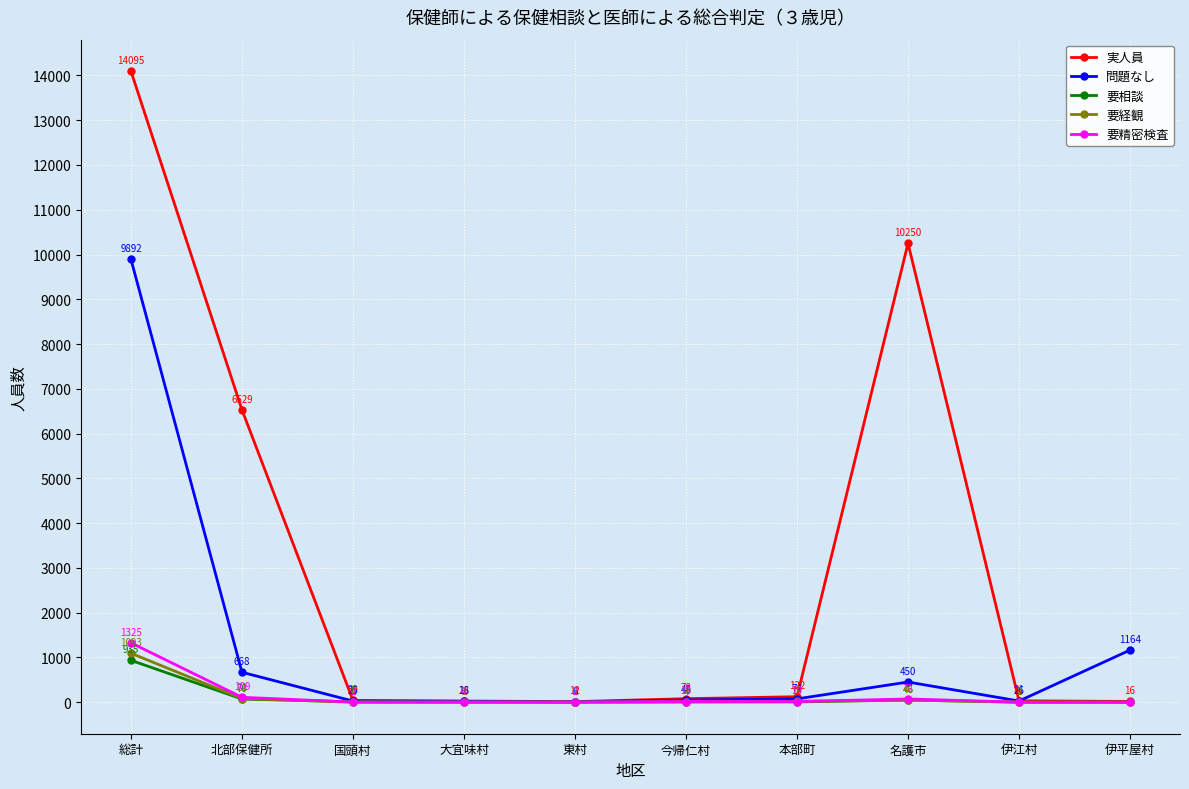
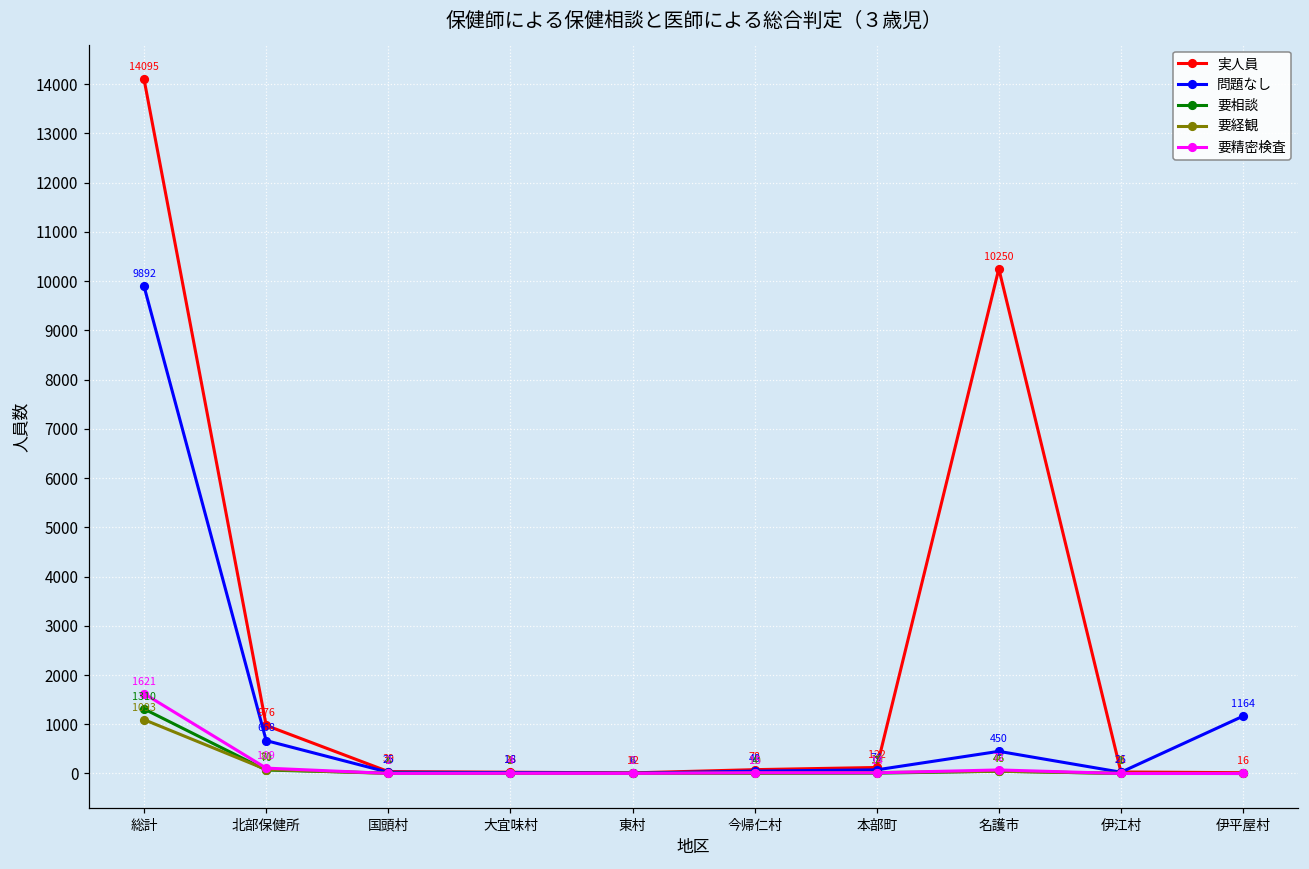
要相談, 総計: 935 -> 1310
要精密検査, 総計: 1325 -> 1621
実人員, 北部保健所: 6529 -> 976
